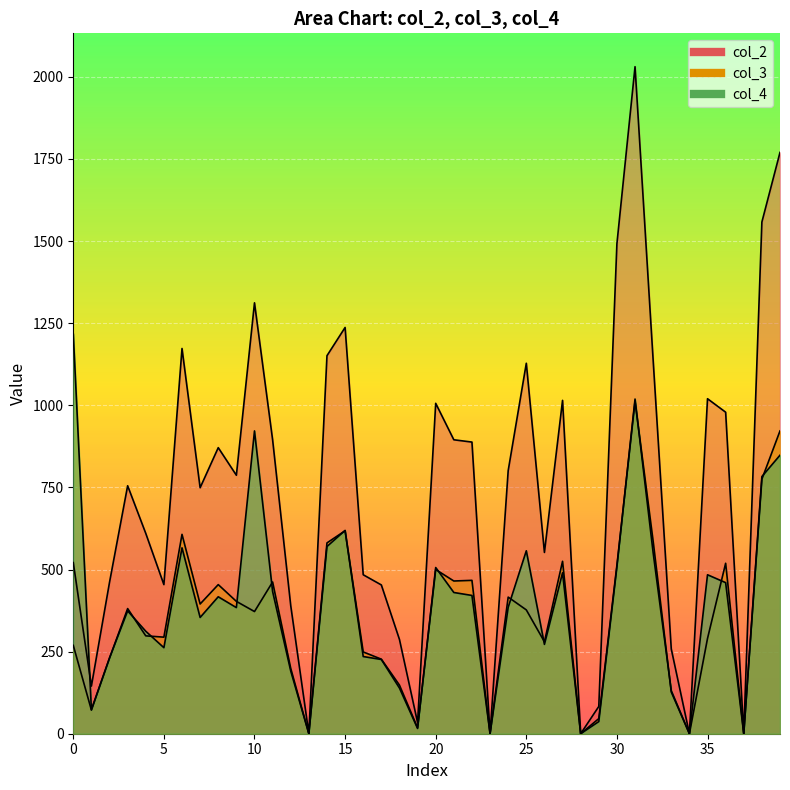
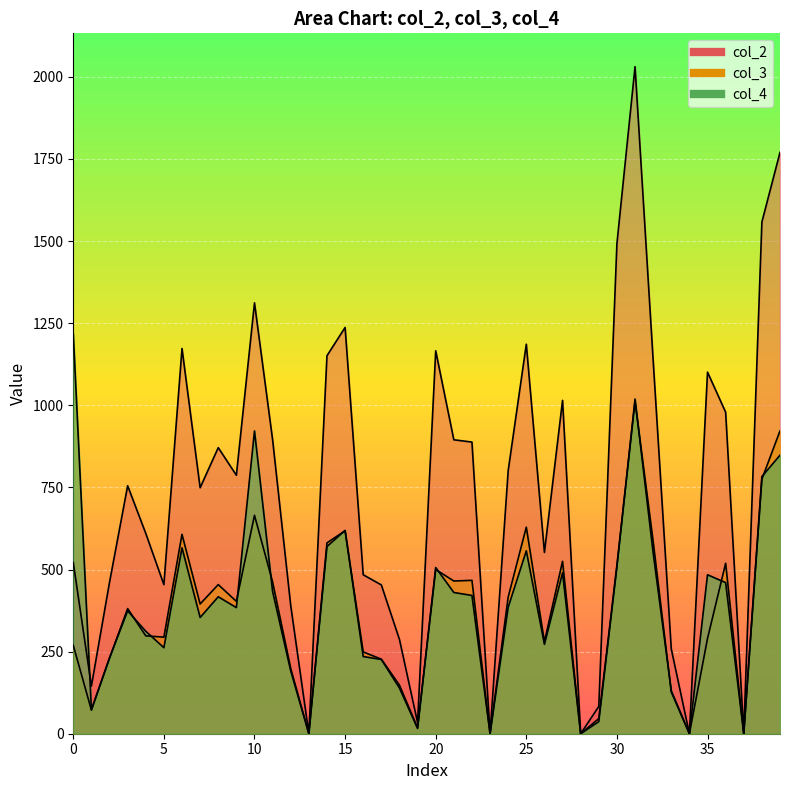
col_3, 10: 370 -> 670
col_2, 20: 1010 -> 1170
col_2, 25: 1130 -> 1190
col_3, 25: 380 -> 630
col_2, 35: 1020 -> 1100
